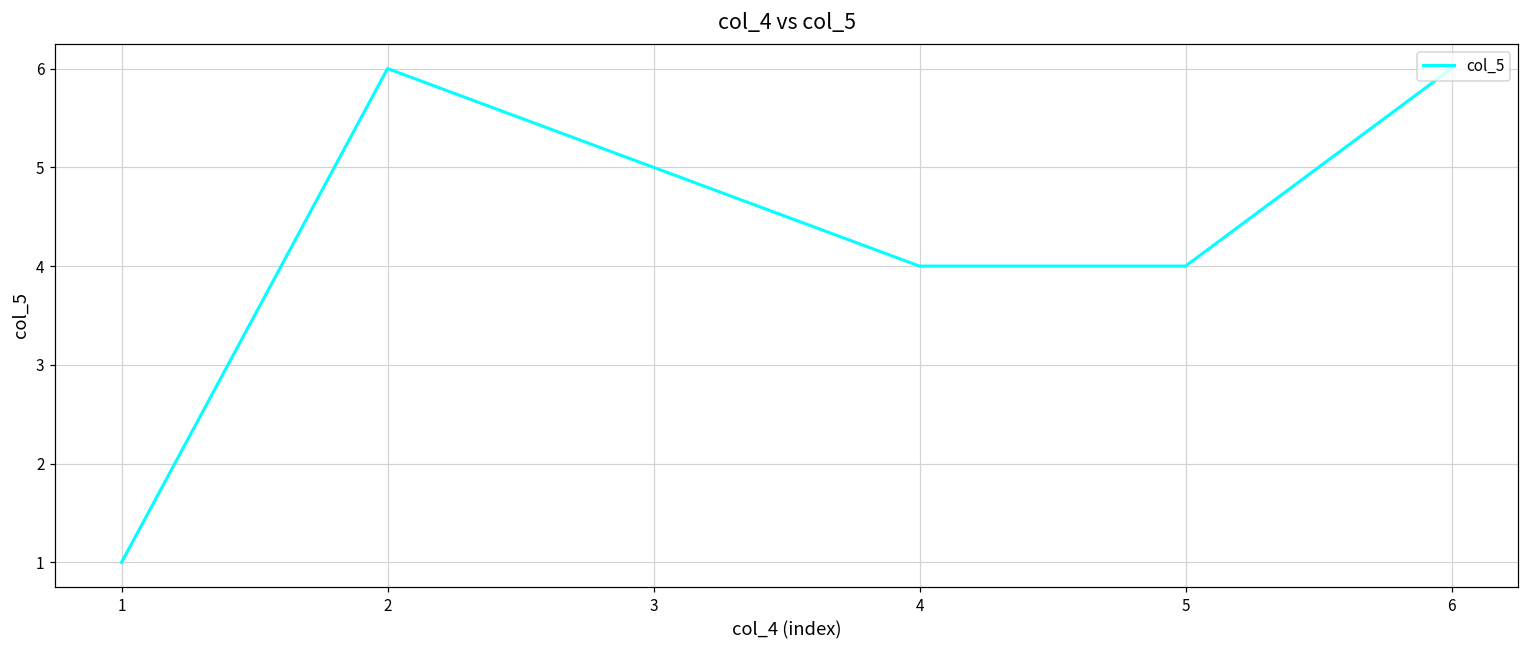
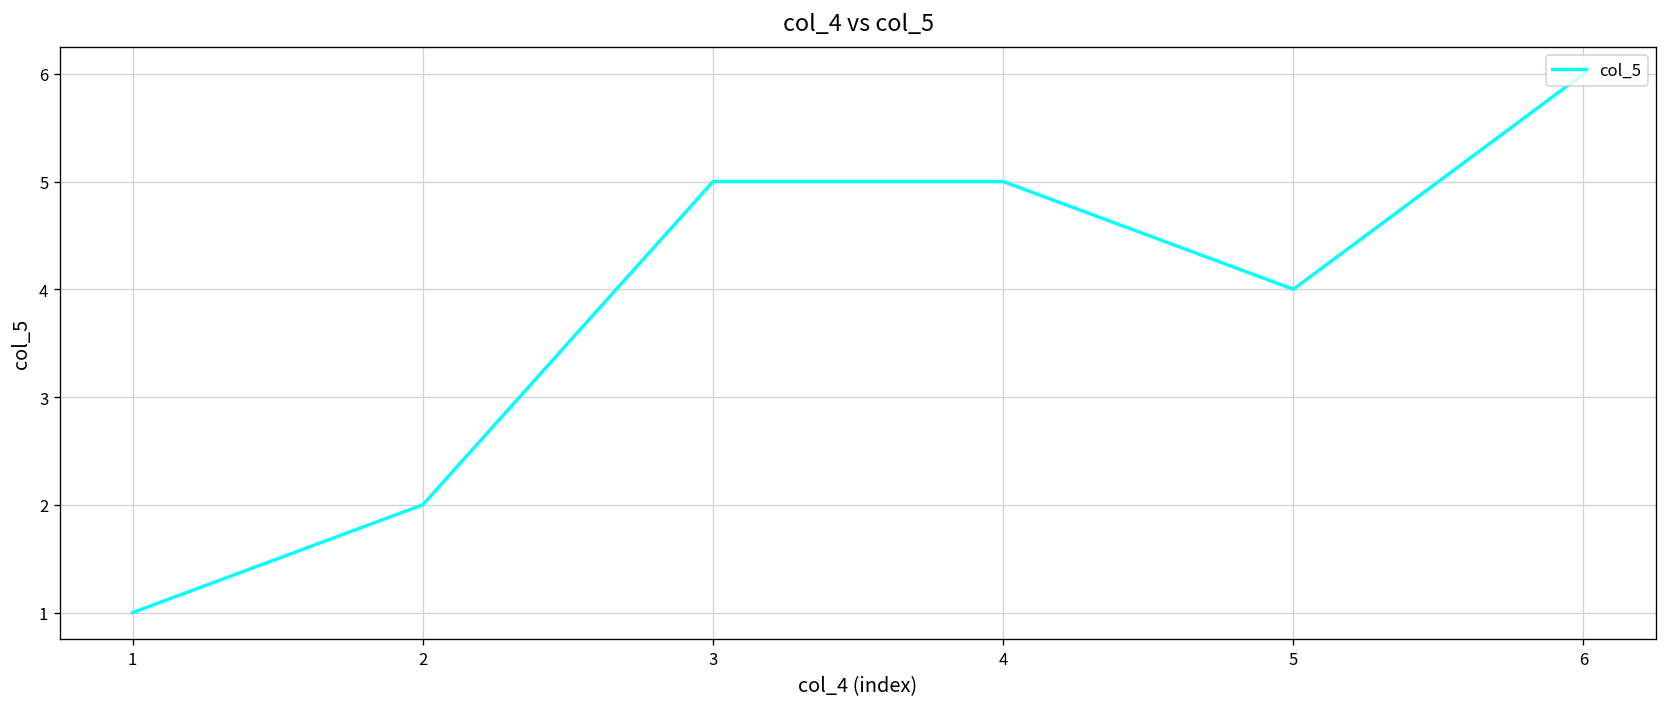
2: 6 -> 2
4: 4 -> 5
